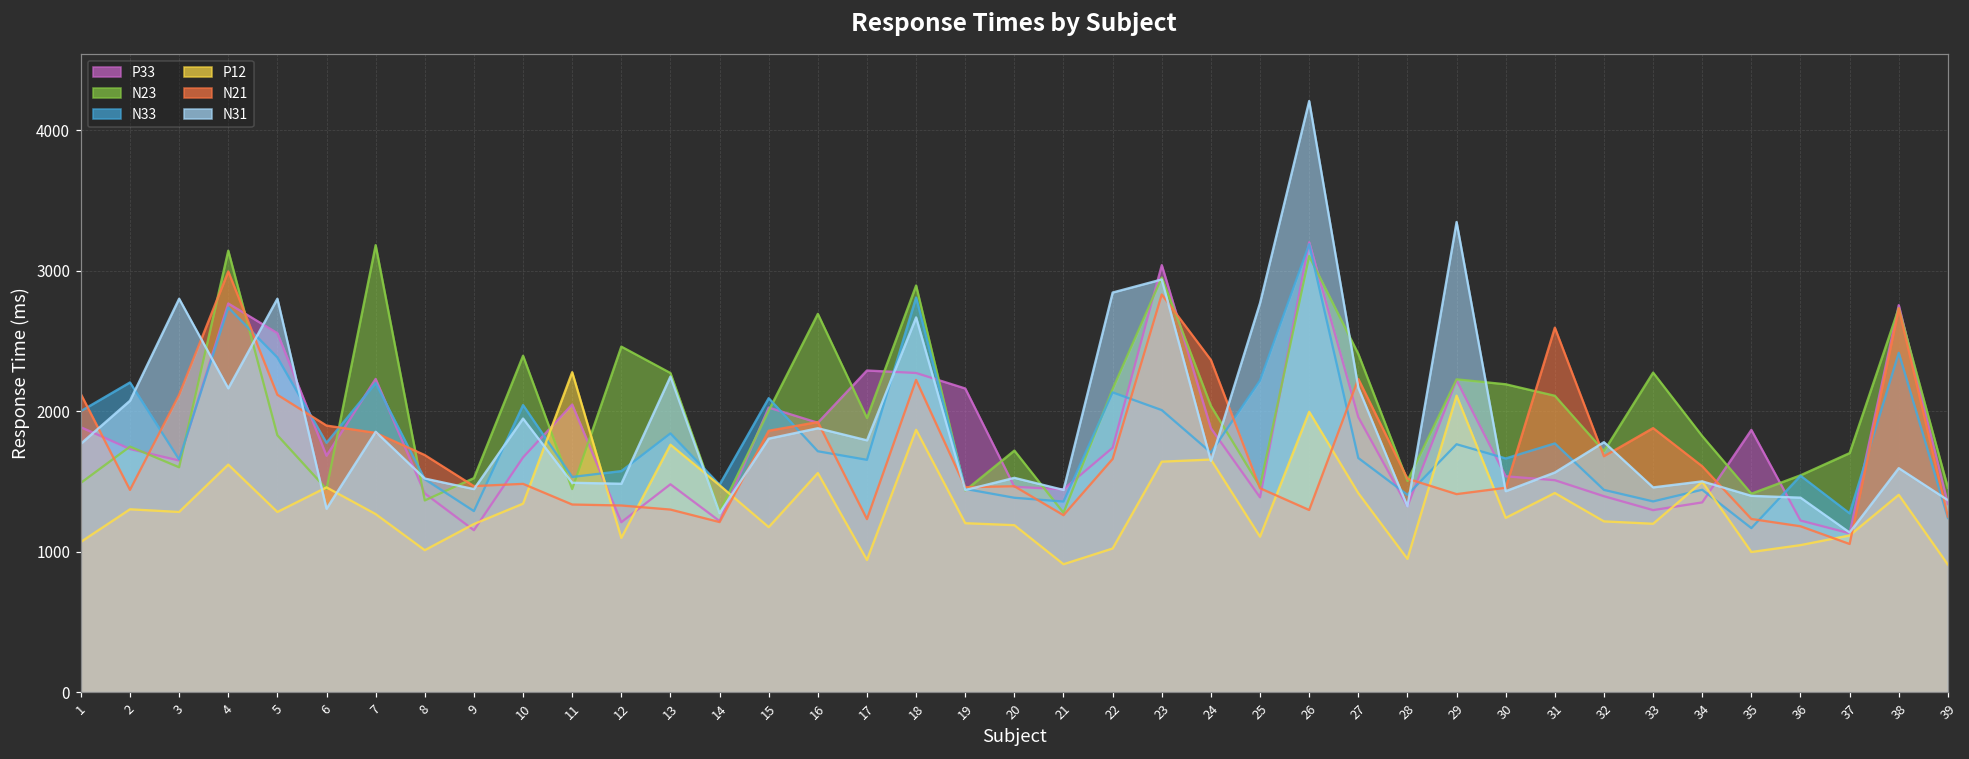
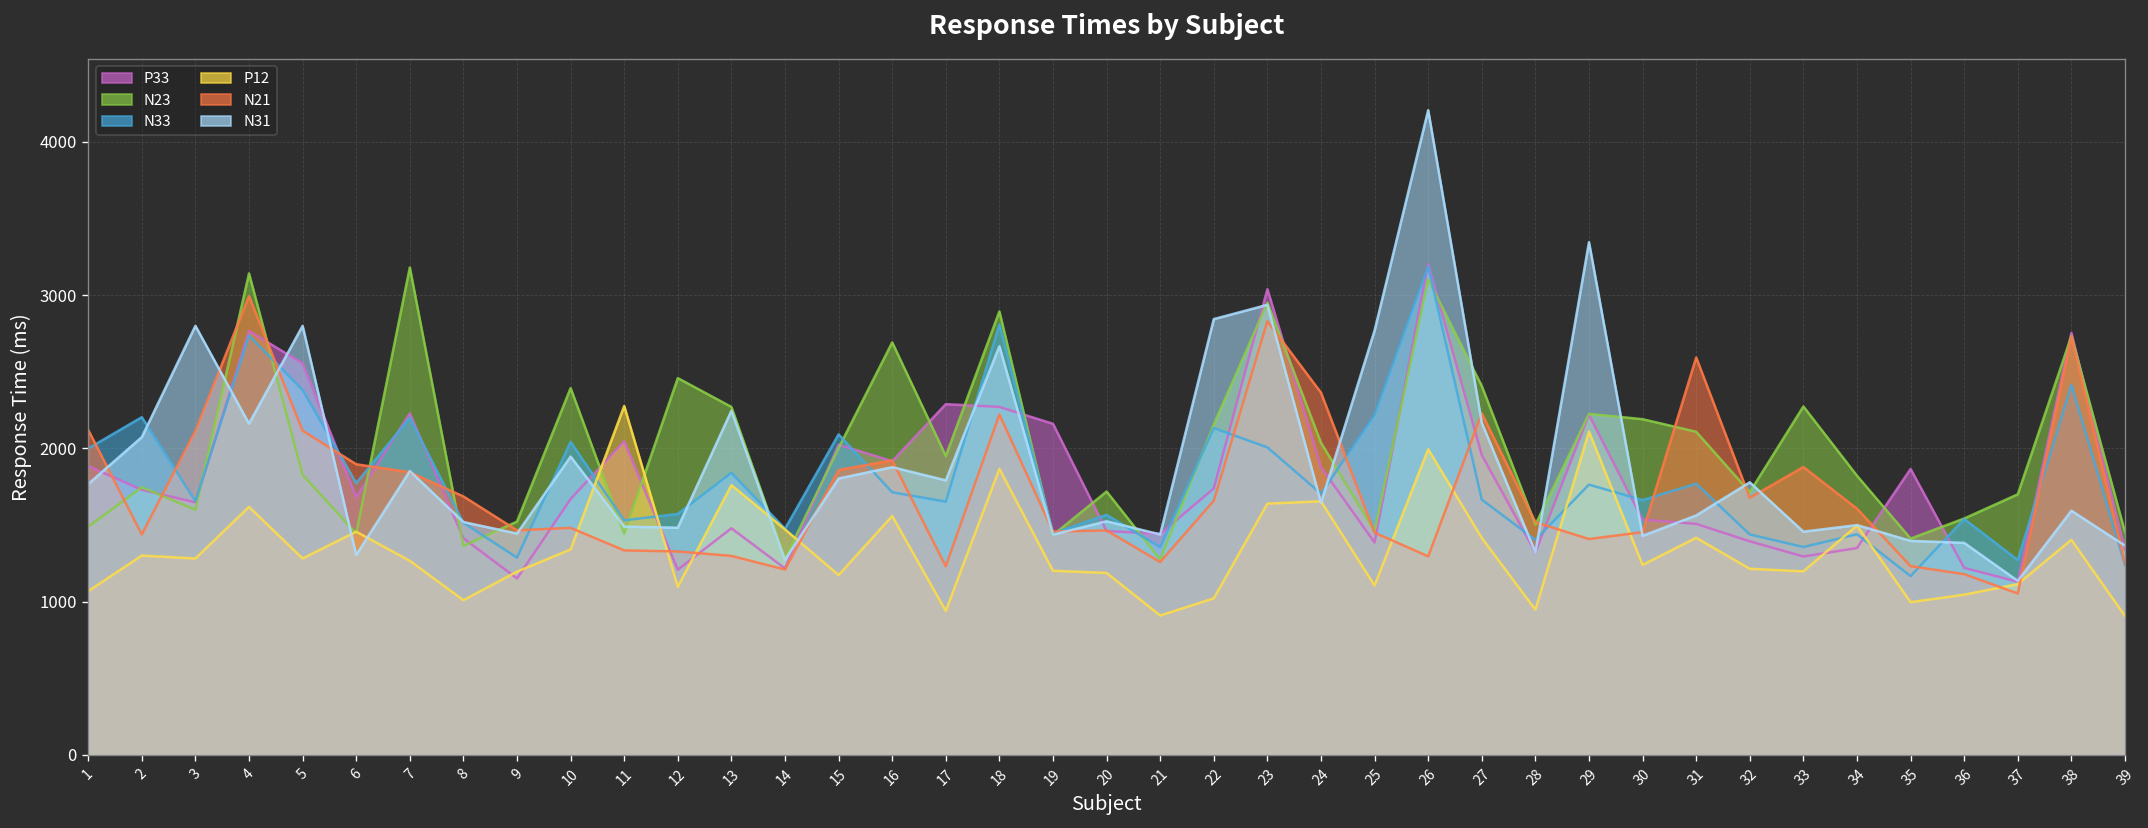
N33, 20: 1380 -> 1570
